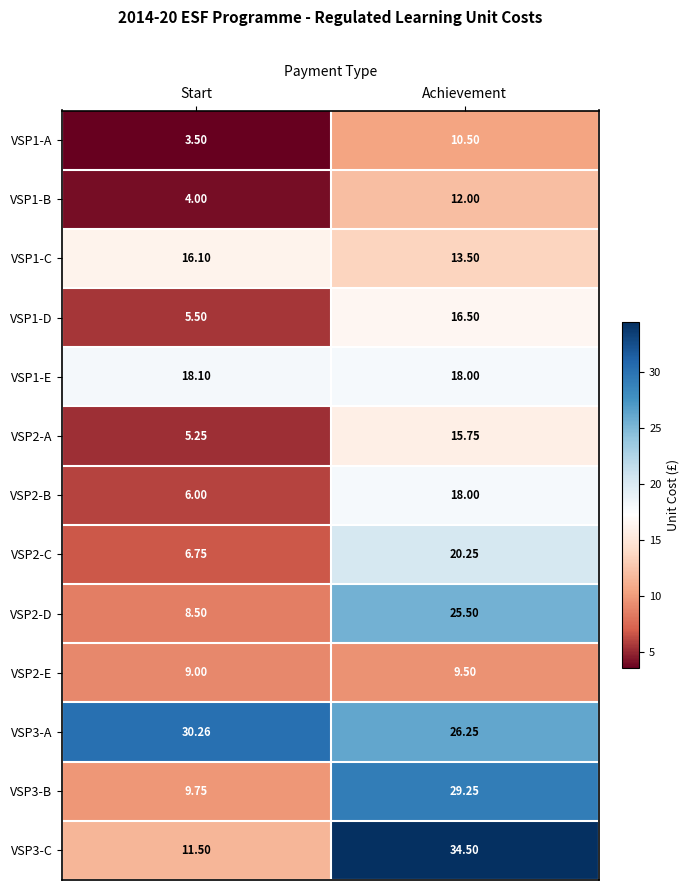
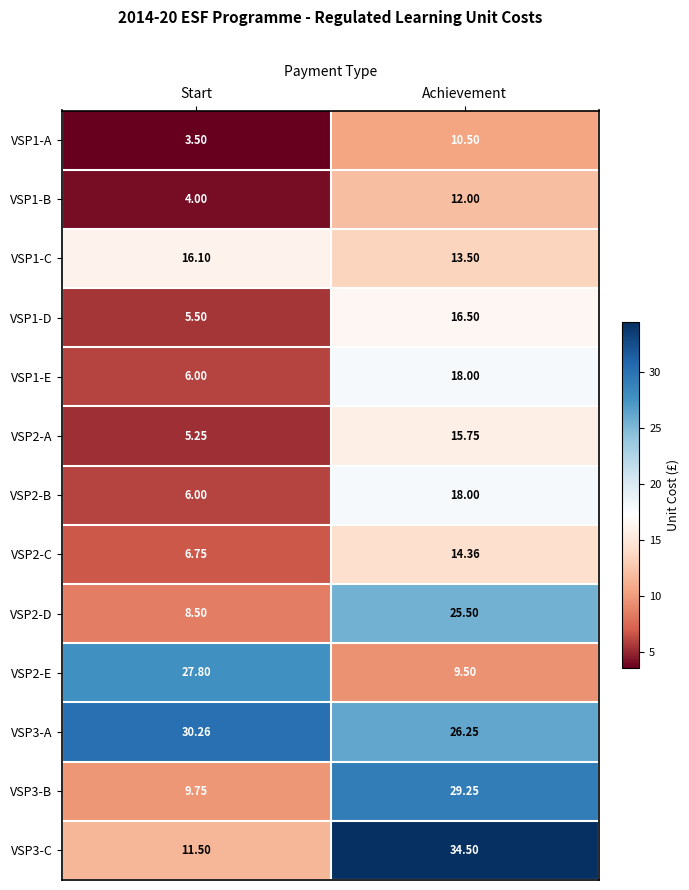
VSP1-E, Start: 18.10 -> 6.00
VSP2-C, Achievement: 20.25 -> 14.36
VSP2-E, Start: 9.00 -> 27.80
